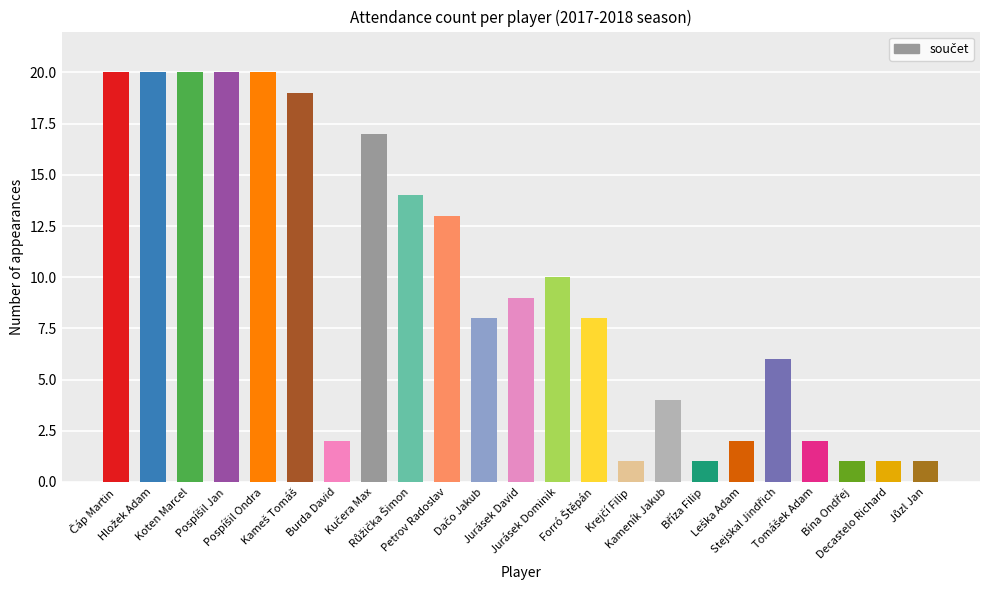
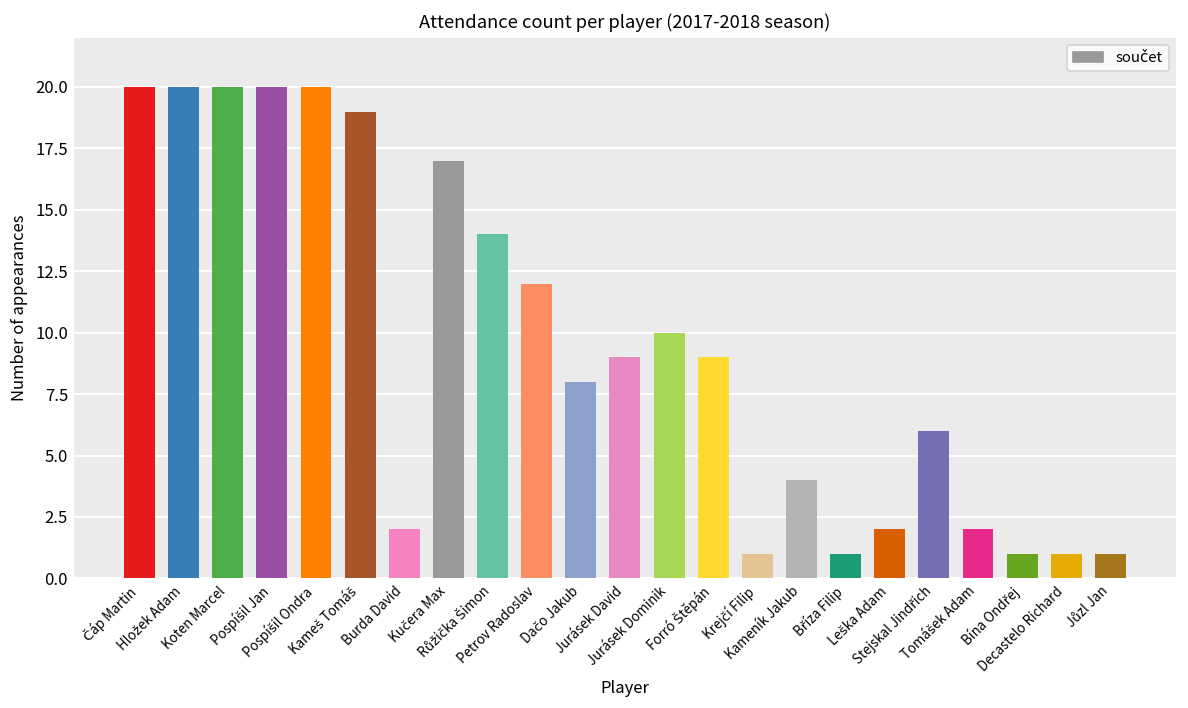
Petrov Radoslav: 13 -> 12
Forró Štěpán: 8 -> 9
